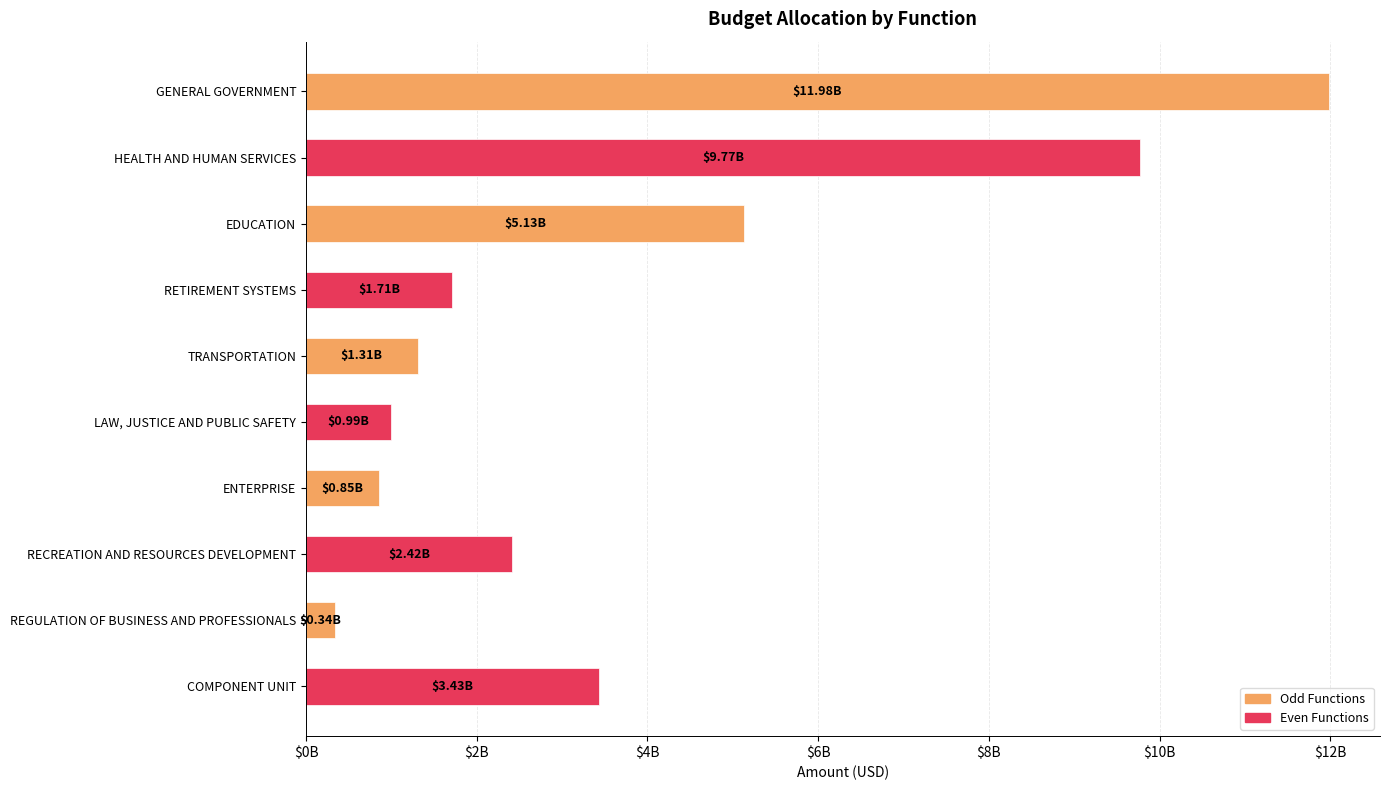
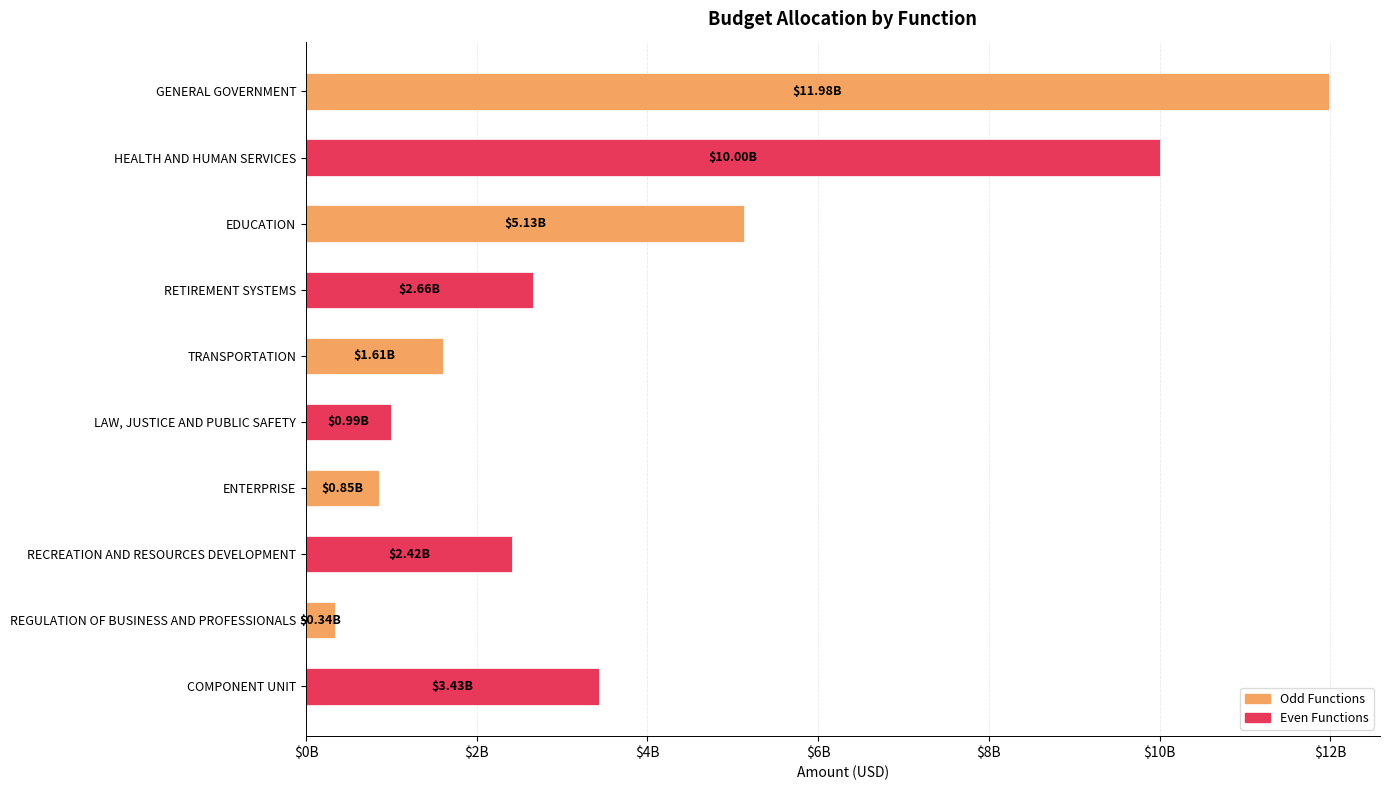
HEALTH AND HUMAN SERVICES: $9.77B -> $10.00B
RETIREMENT SYSTEMS: $1.71B -> $2.66B
TRANSPORTATION: $1.31B -> $1.61B
